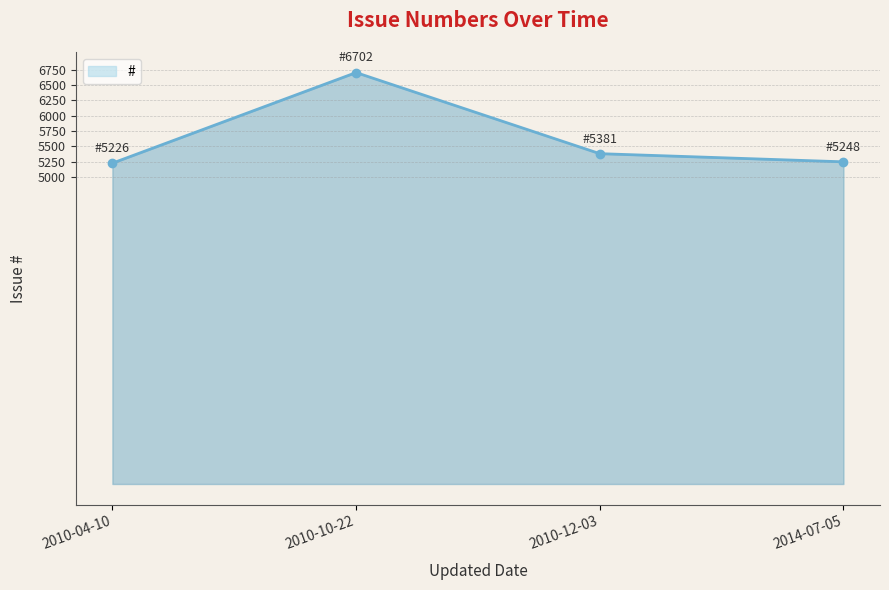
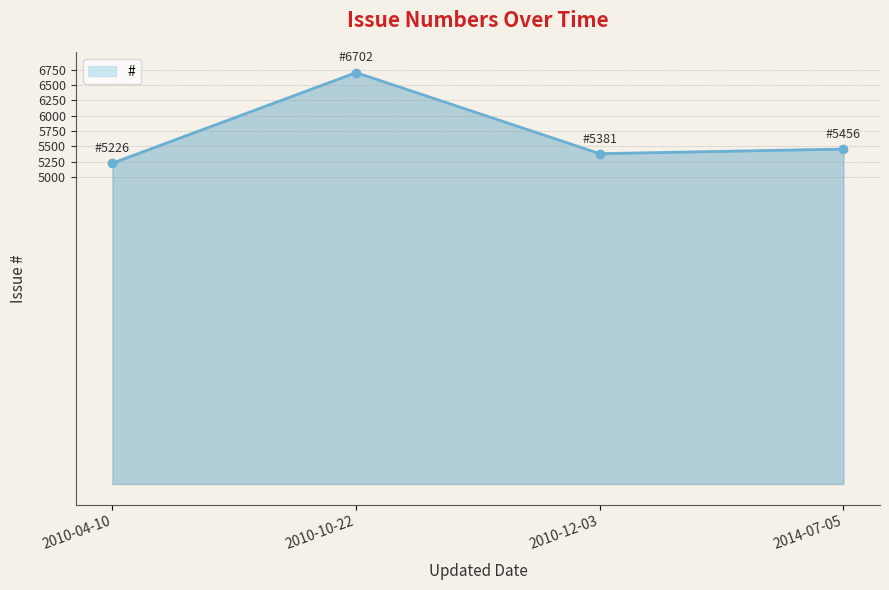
2014-07-05: 5248 -> 5456
